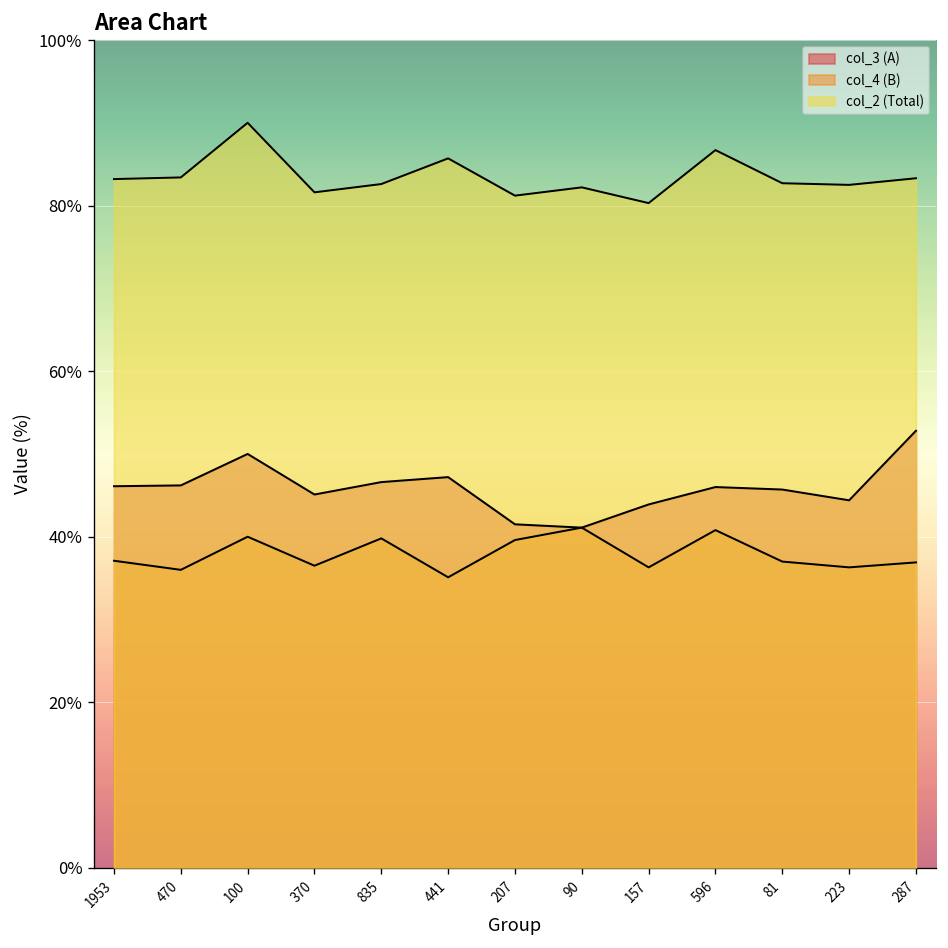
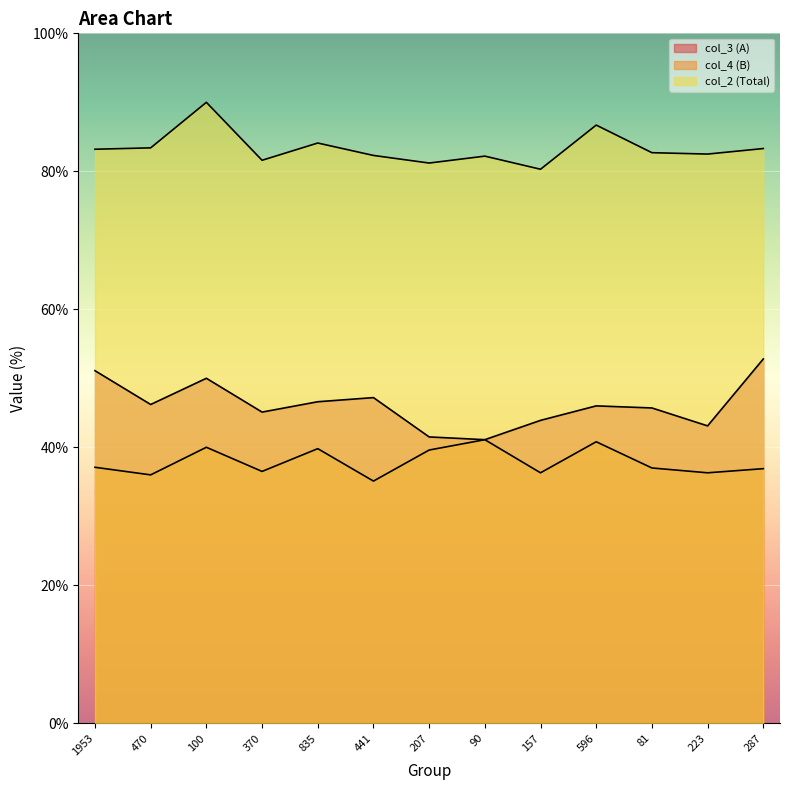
col_3 (A), 1953: 46% -> 51%
col_2 (Total), 835: 83% -> 84%
col_2 (Total), 441: 86% -> 82%
col_3 (A), 223: 44% -> 43%
